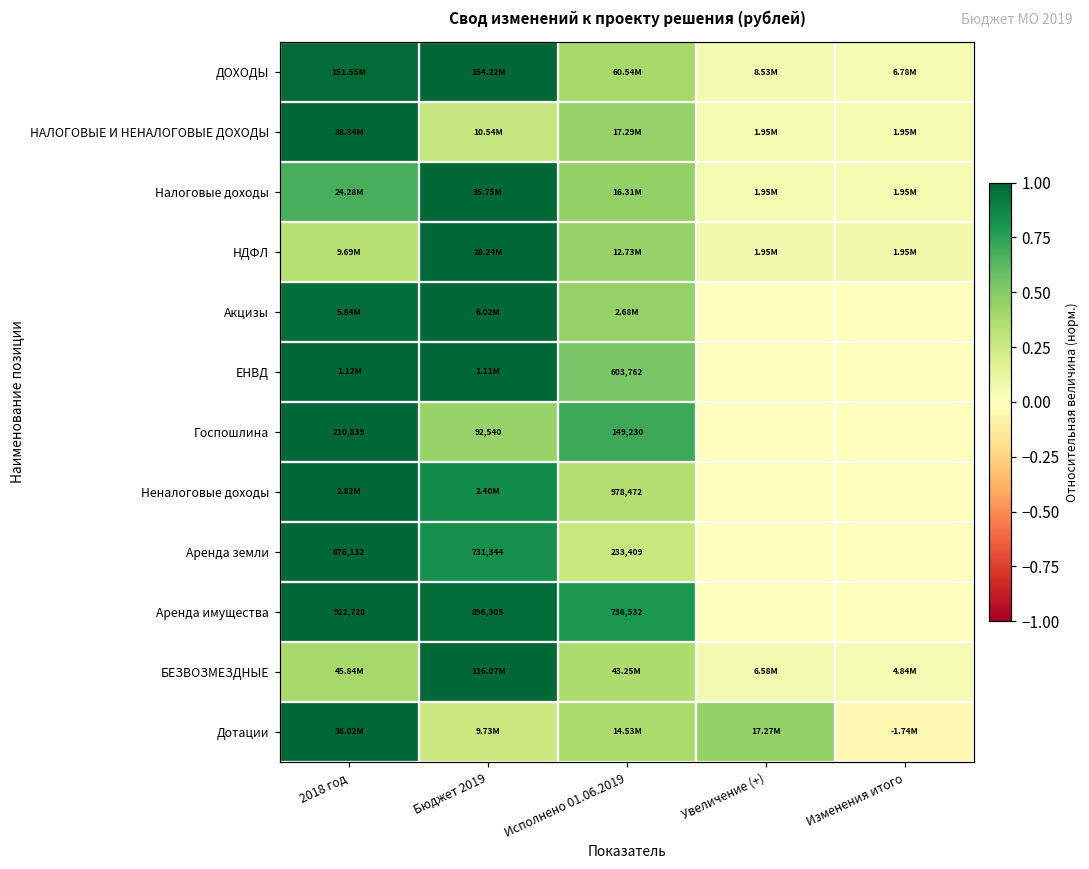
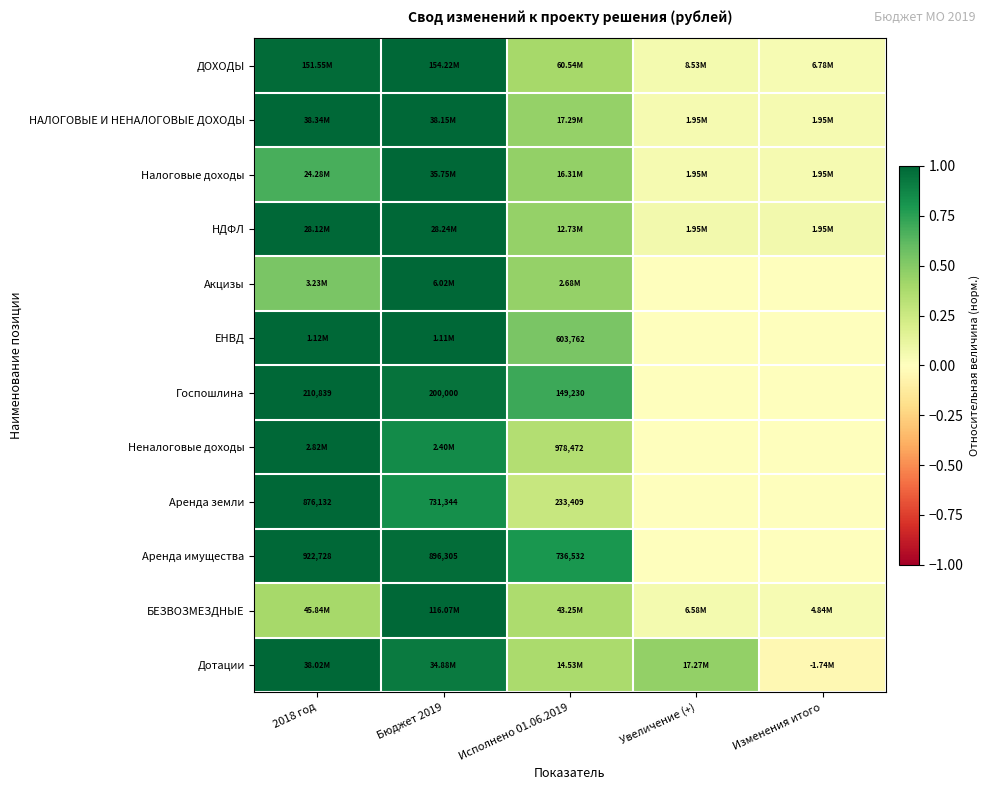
НАЛОГОВЫЕ И НЕНАЛОГОВЫЕ ДОХОДЫ, Бюджет 2019: 10.54M -> 38.15M
НДФЛ, 2018 год: 9.69M -> 28.12M
Акцизы, 2018 год: 5.84M -> 3.23M
Госпошлина, Бюджет 2019: 92,540 -> 200,000
Дотации, Бюджет 2019: 9.73M -> 34.88M
